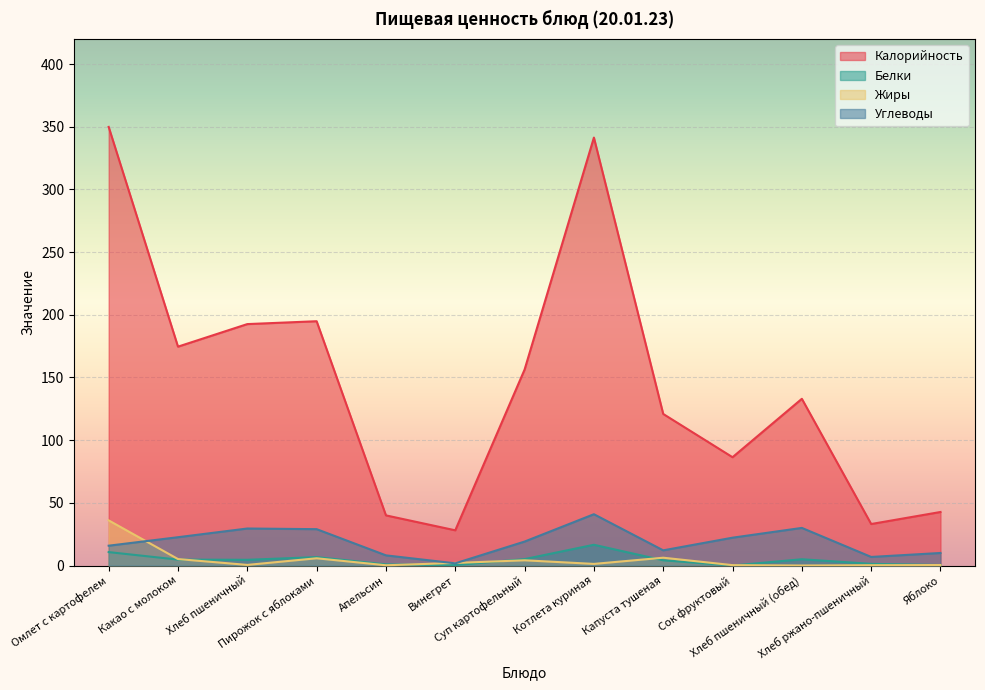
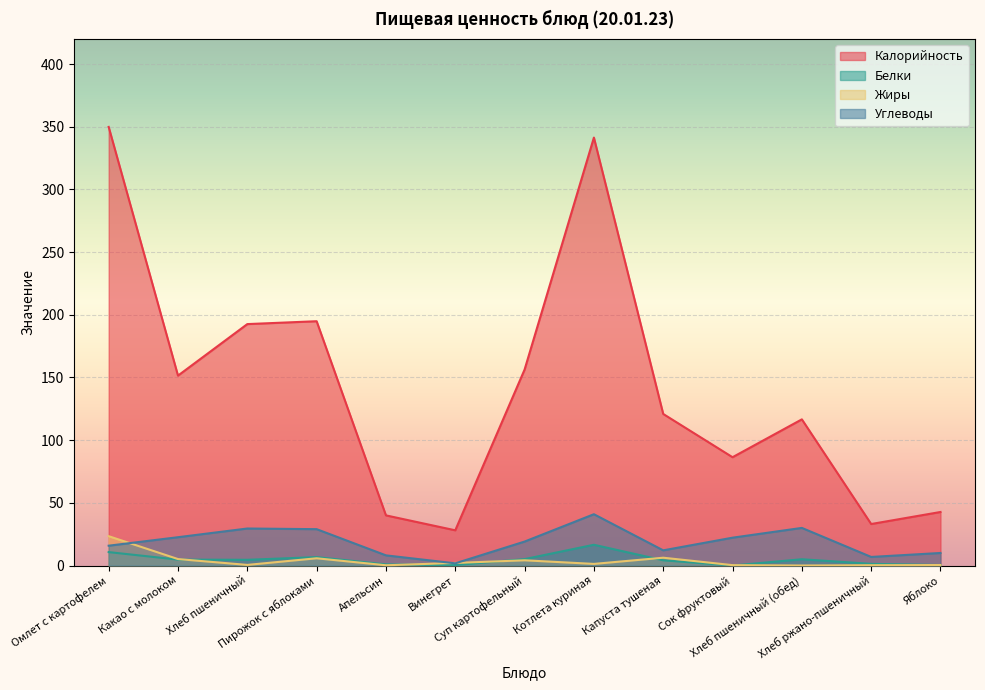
Жиры, Омлет с картофелем: 36 -> 23
Калорийность, Какао с молоком: 175 -> 152
Калорийность, Хлеб пшеничный (обед): 133 -> 117
